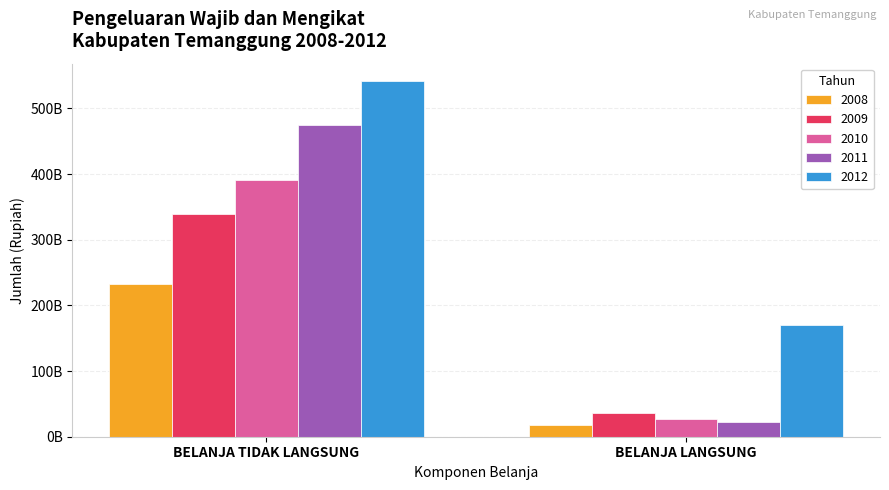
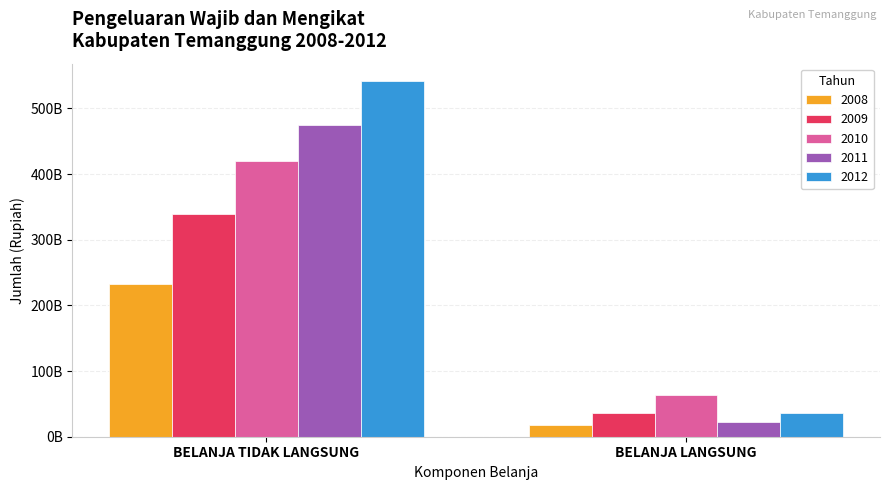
2010, BELANJA TIDAK LANGSUNG: 390000000000 -> 420000000000
2010, BELANJA LANGSUNG: 30000000000 -> 60000000000
2012, BELANJA LANGSUNG: 170000000000 -> 40000000000
